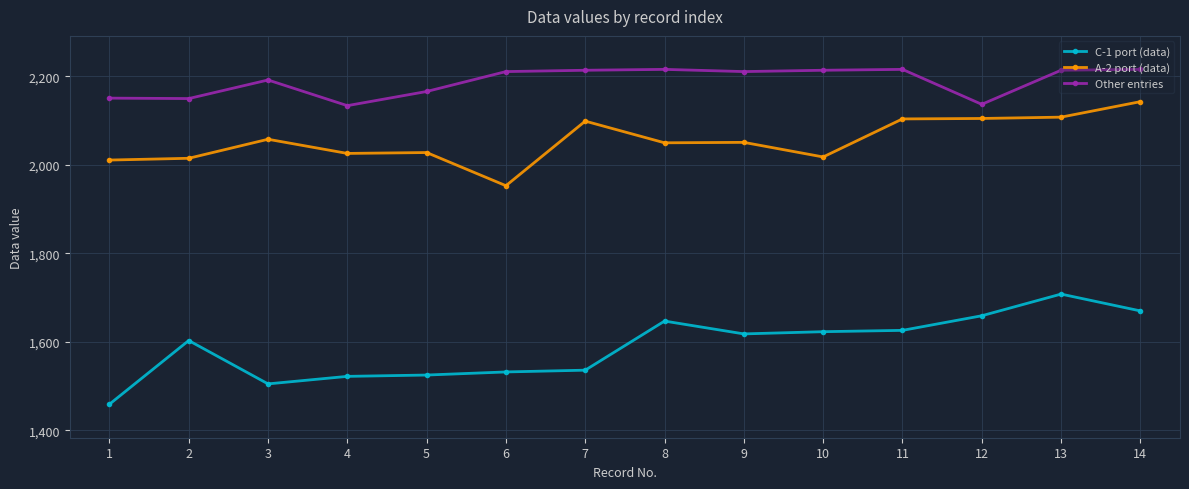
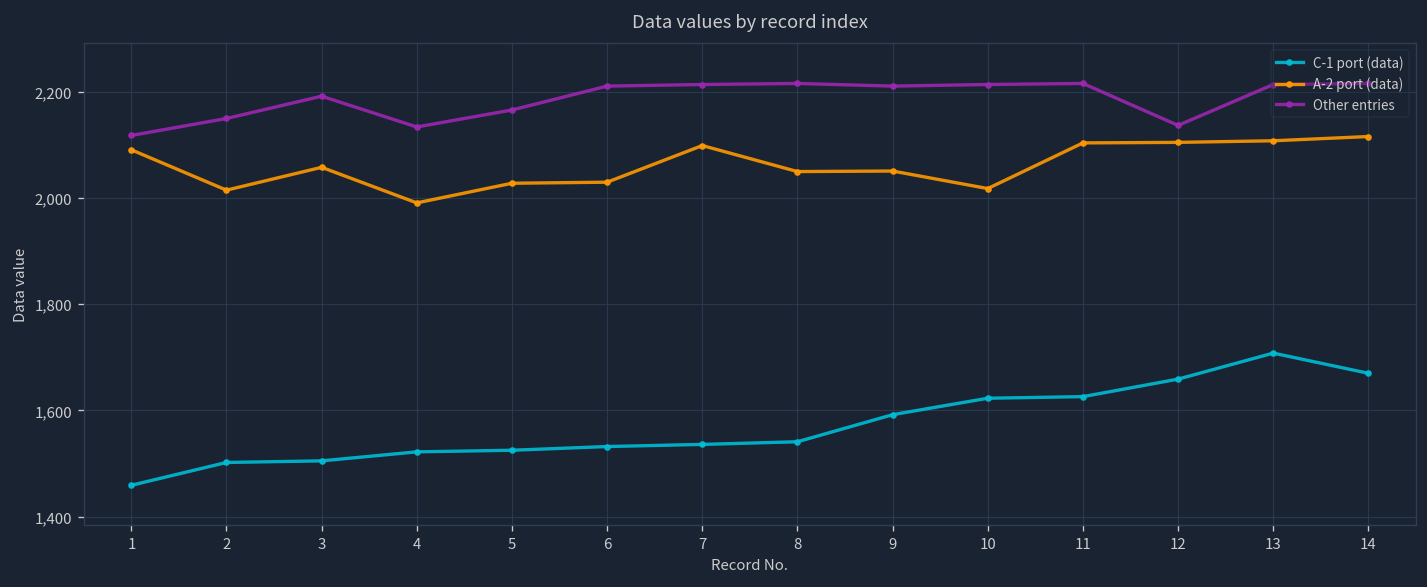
A-2 port (data), 1: 2,010 -> 2,090
Other entries, 1: 2,150 -> 2,120
C-1 port (data), 2: 1,600 -> 1,500
A-2 port (data), 4: 2,030 -> 1,990
A-2 port (data), 6: 1,950 -> 2,030
C-1 port (data), 8: 1,650 -> 1,540
C-1 port (data), 9: 1,620 -> 1,590
A-2 port (data), 14: 2,140 -> 2,120
